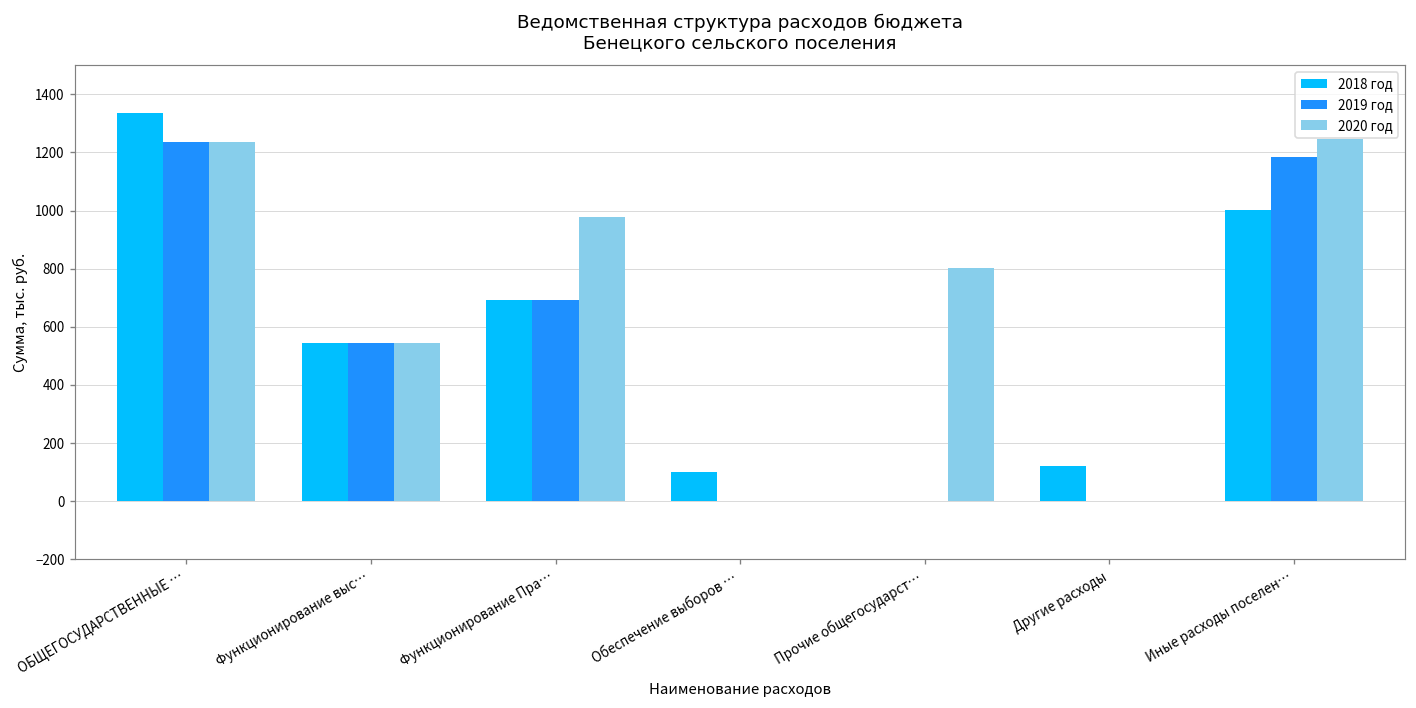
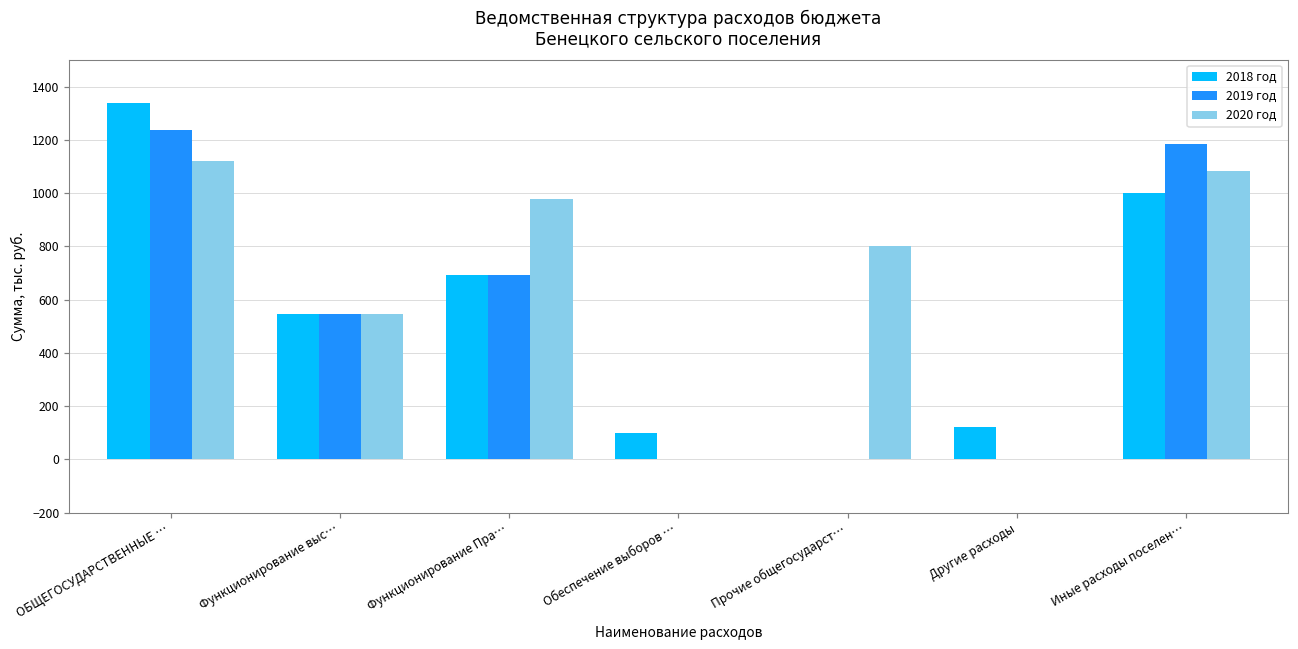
2020 год, ОБЩЕГОСУДАРСТВЕННЫЕ …: 1240 -> 1120
2020 год, Иные расходы поселен…: 1250 -> 1080
